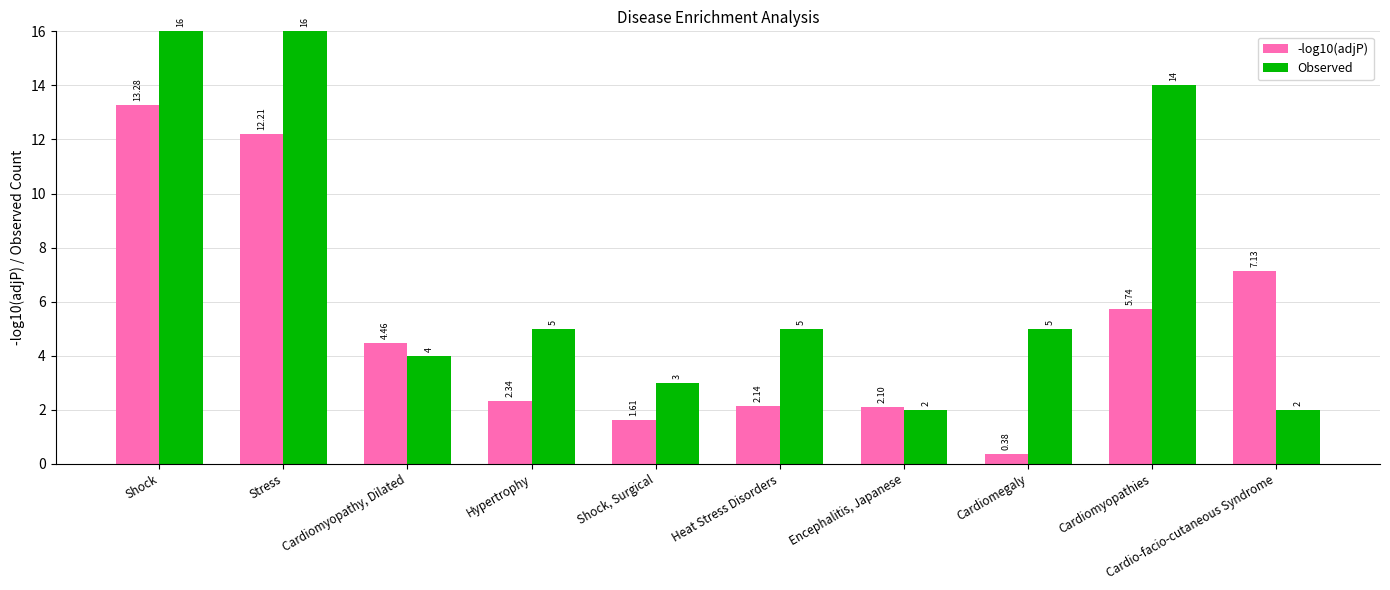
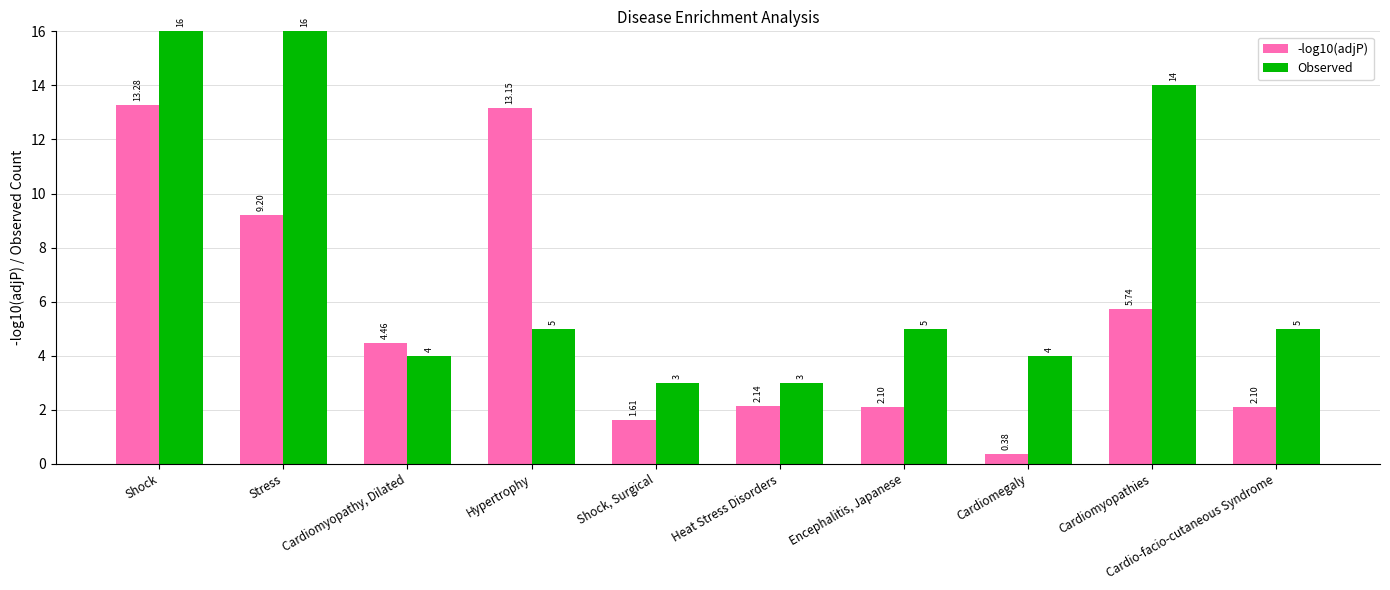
-log10(adjP), Stress: 12.21 -> 9.20
-log10(adjP), Hypertrophy: 2.34 -> 13.15
Observed, Heat Stress Disorders: 5 -> 3
Observed, Encephalitis, Japanese: 2 -> 5
Observed, Cardiomegaly: 5 -> 4
-log10(adjP), Cardio-facio-cutaneous Syndrome: 7.13 -> 2.10
Observed, Cardio-facio-cutaneous Syndrome: 2 -> 5
